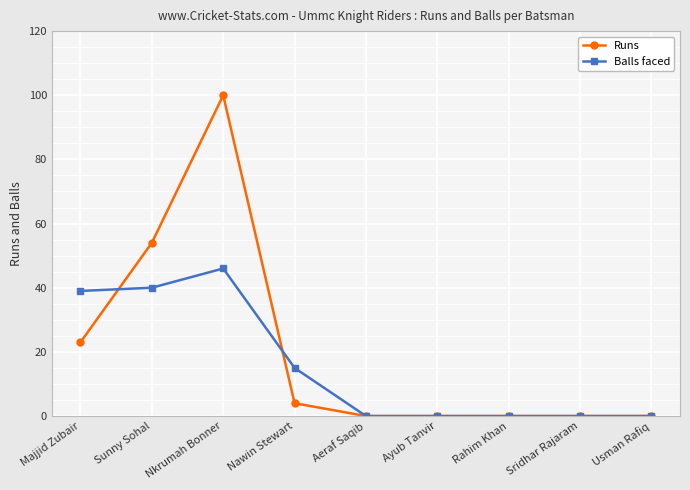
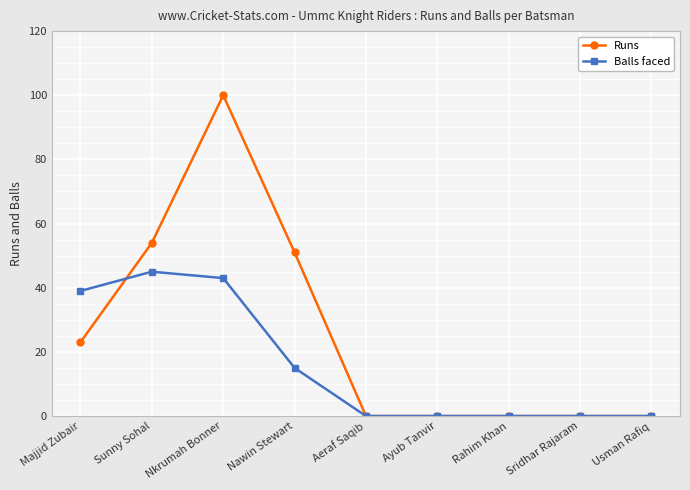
Balls faced, Sunny Sohal: 40 -> 45
Balls faced, Nkrumah Bonner: 46 -> 43
Runs, Nawin Stewart: 4 -> 51
